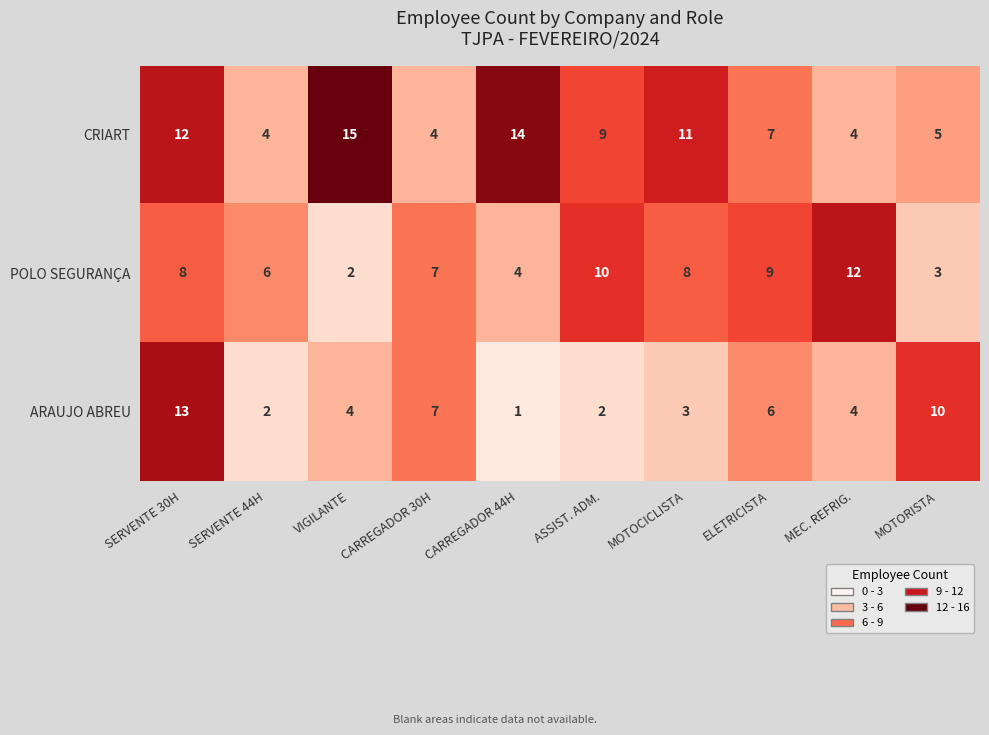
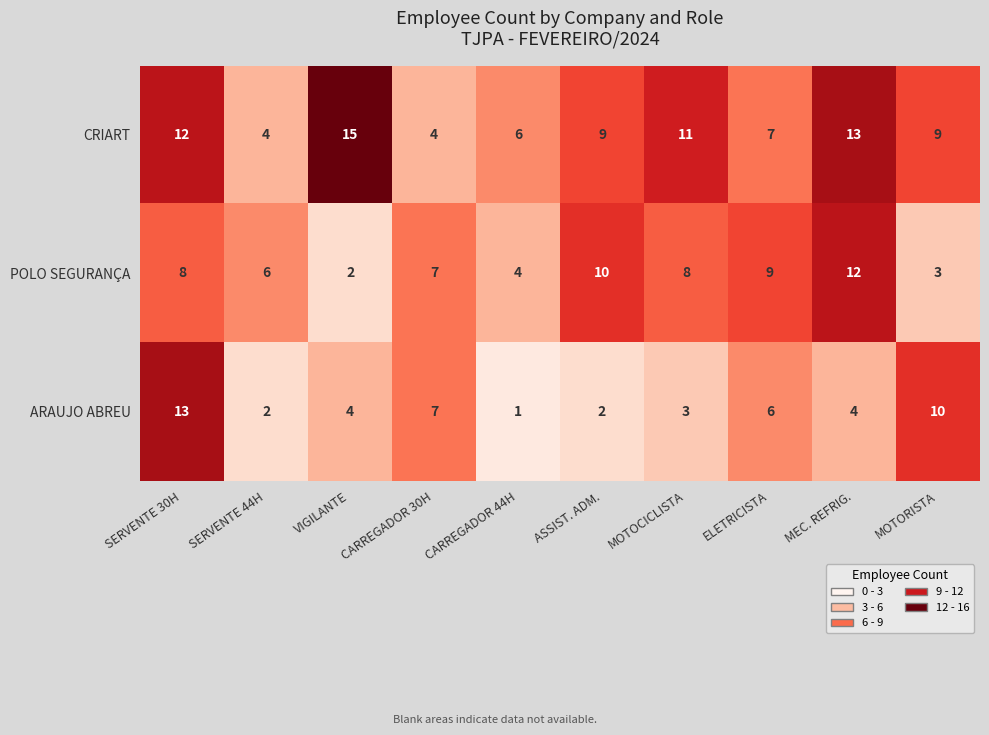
CRIART, CARREGADOR 44H: 14 -> 6
CRIART, MEC. REFRIG.: 4 -> 13
CRIART, MOTORISTA: 5 -> 9
